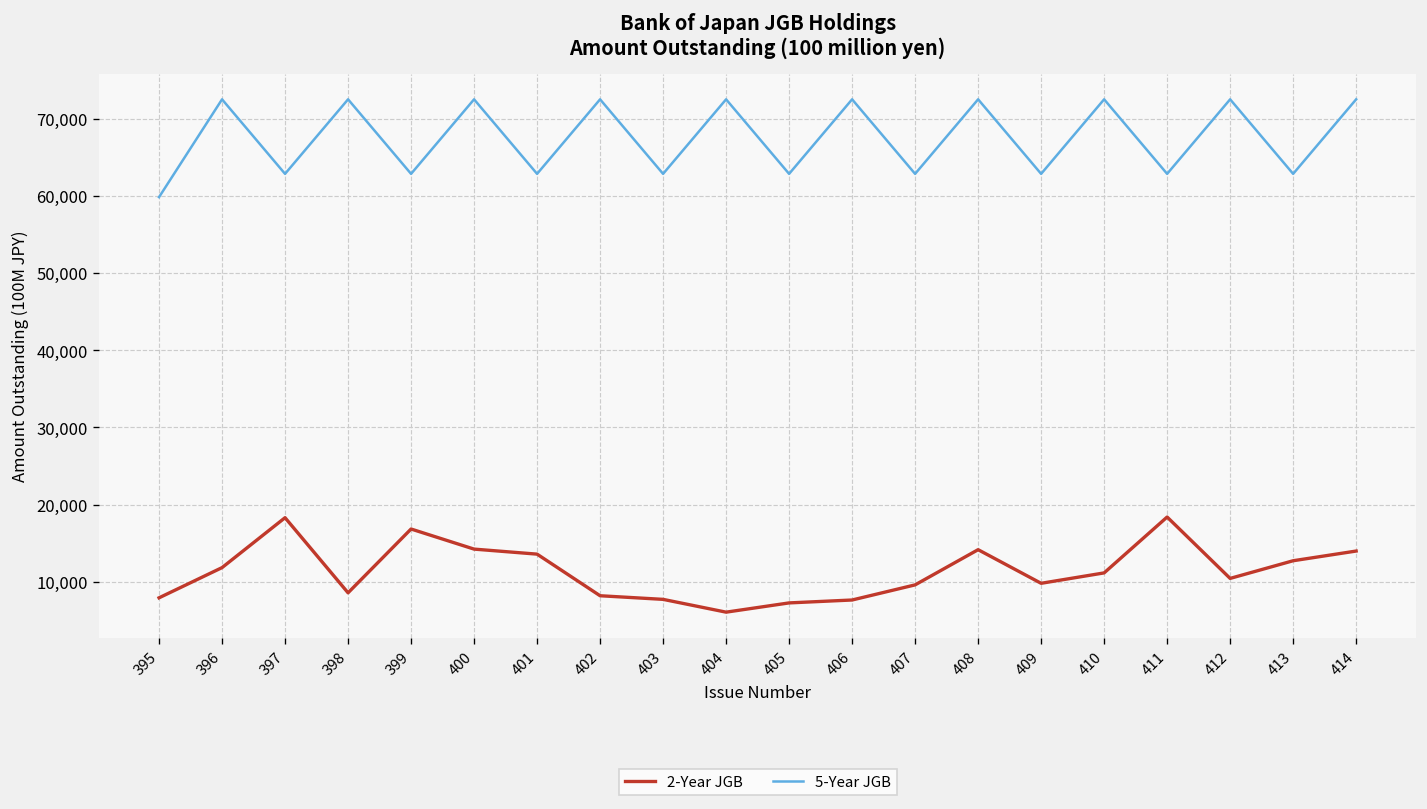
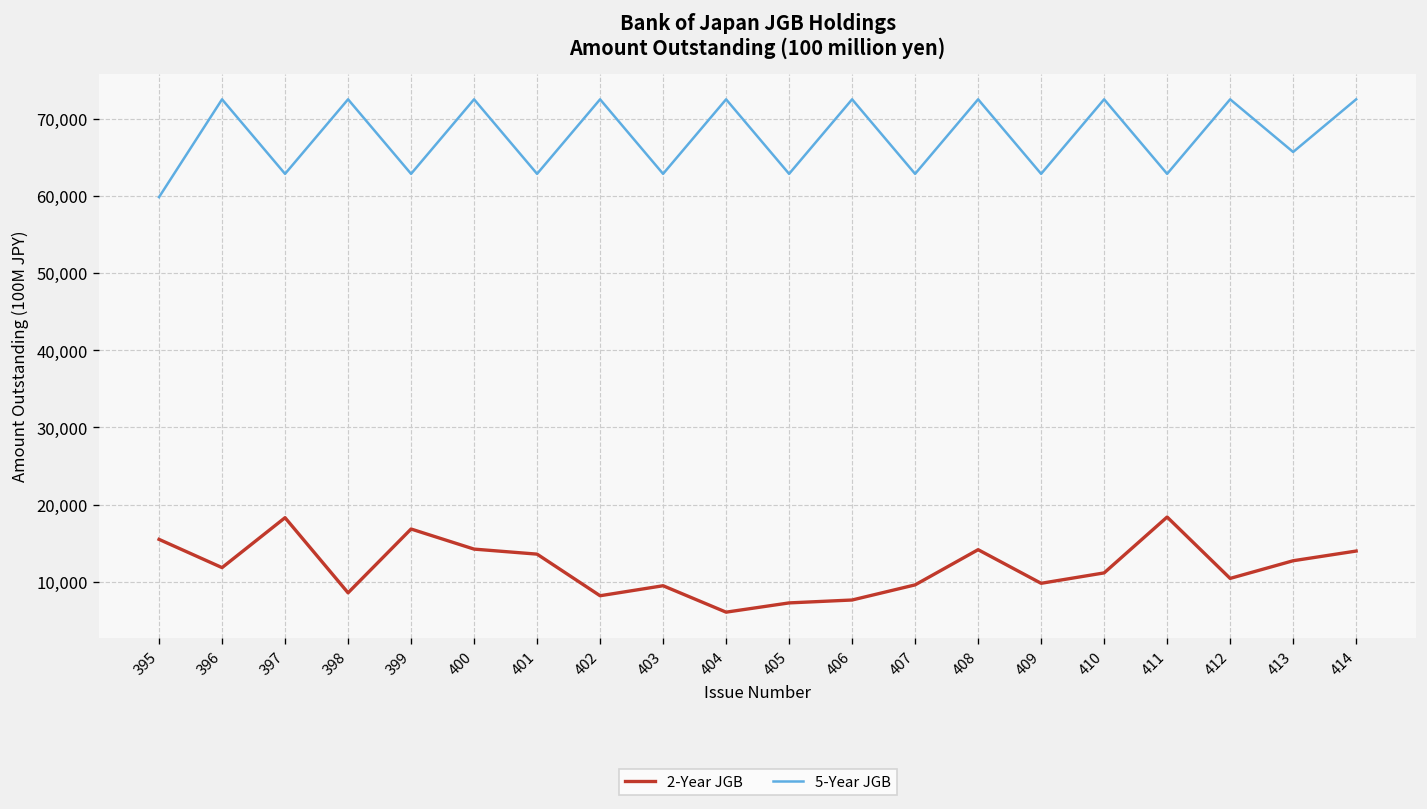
2-Year JGB, 395: 8,000 -> 15,000
2-Year JGB, 403: 8,000 -> 9,000
5-Year JGB, 413: 63,000 -> 66,000
